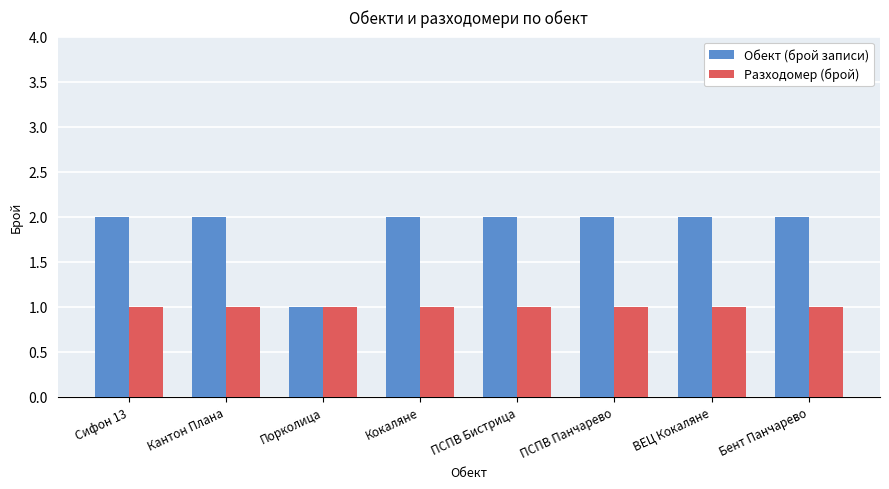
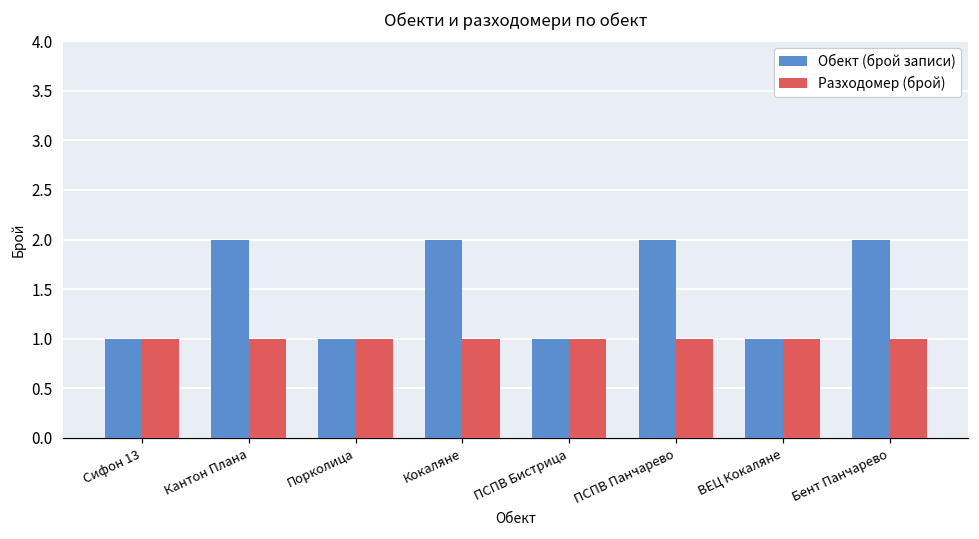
Обект (брой записи), Сифон 13: 2 -> 1
Обект (брой записи), ПСПВ Бистрица: 2 -> 1
Обект (брой записи), ВЕЦ Кокаляне: 2 -> 1
